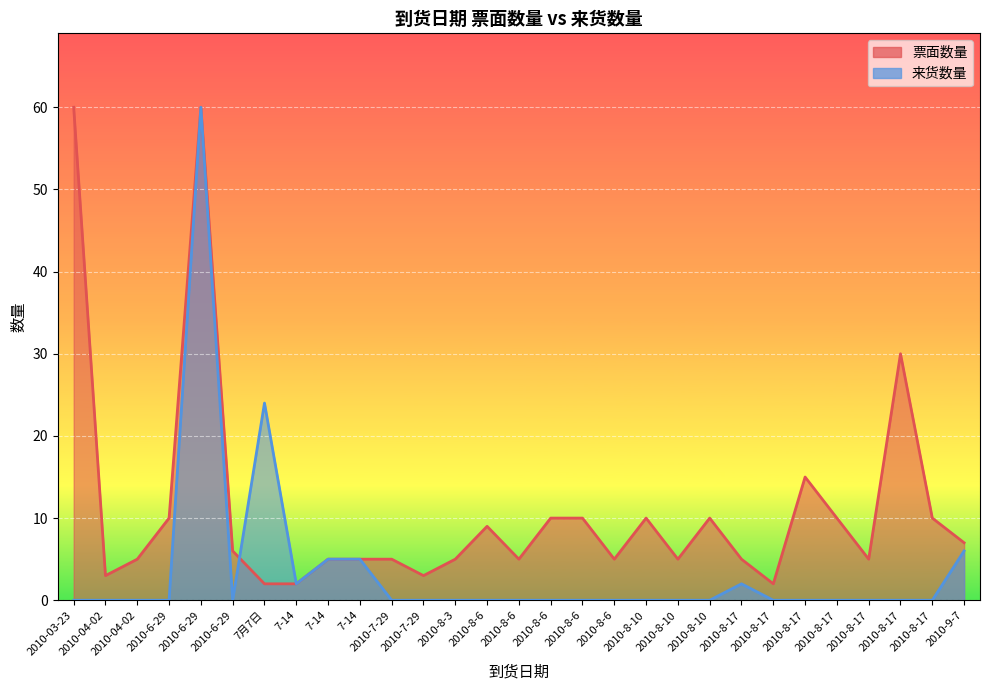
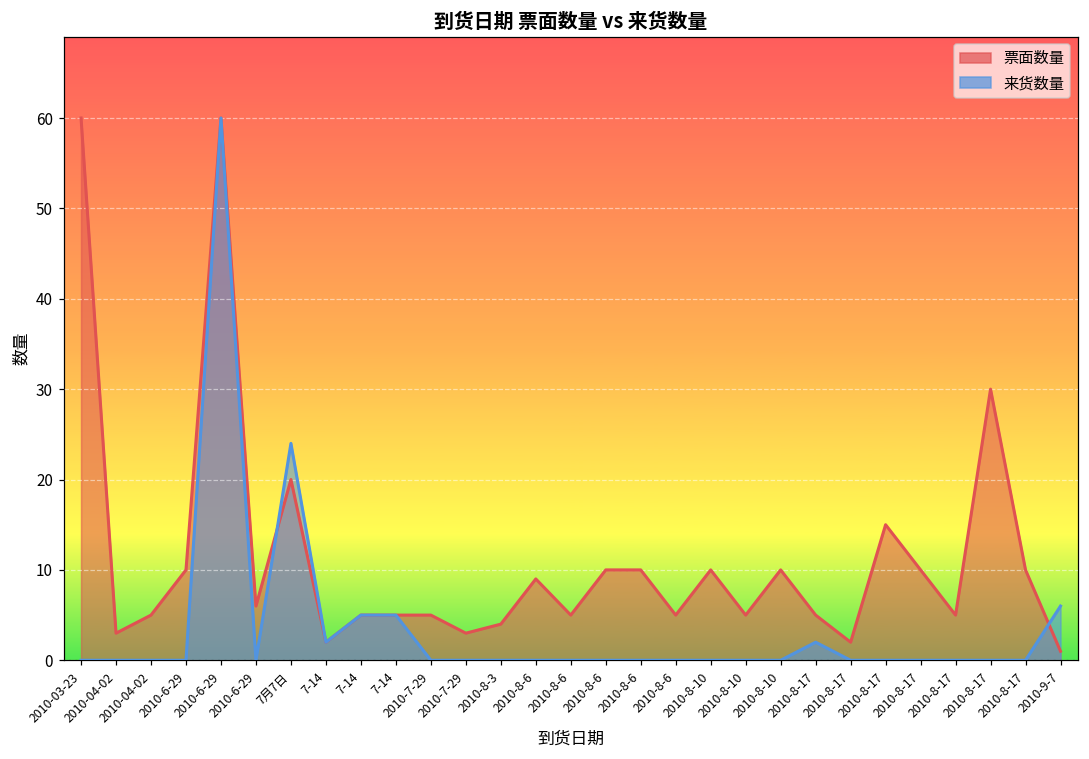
票面数量, 7月7日: 2 -> 20
票面数量, 2010-8-3: 5 -> 4
票面数量, 2010-9-7: 7 -> 1
